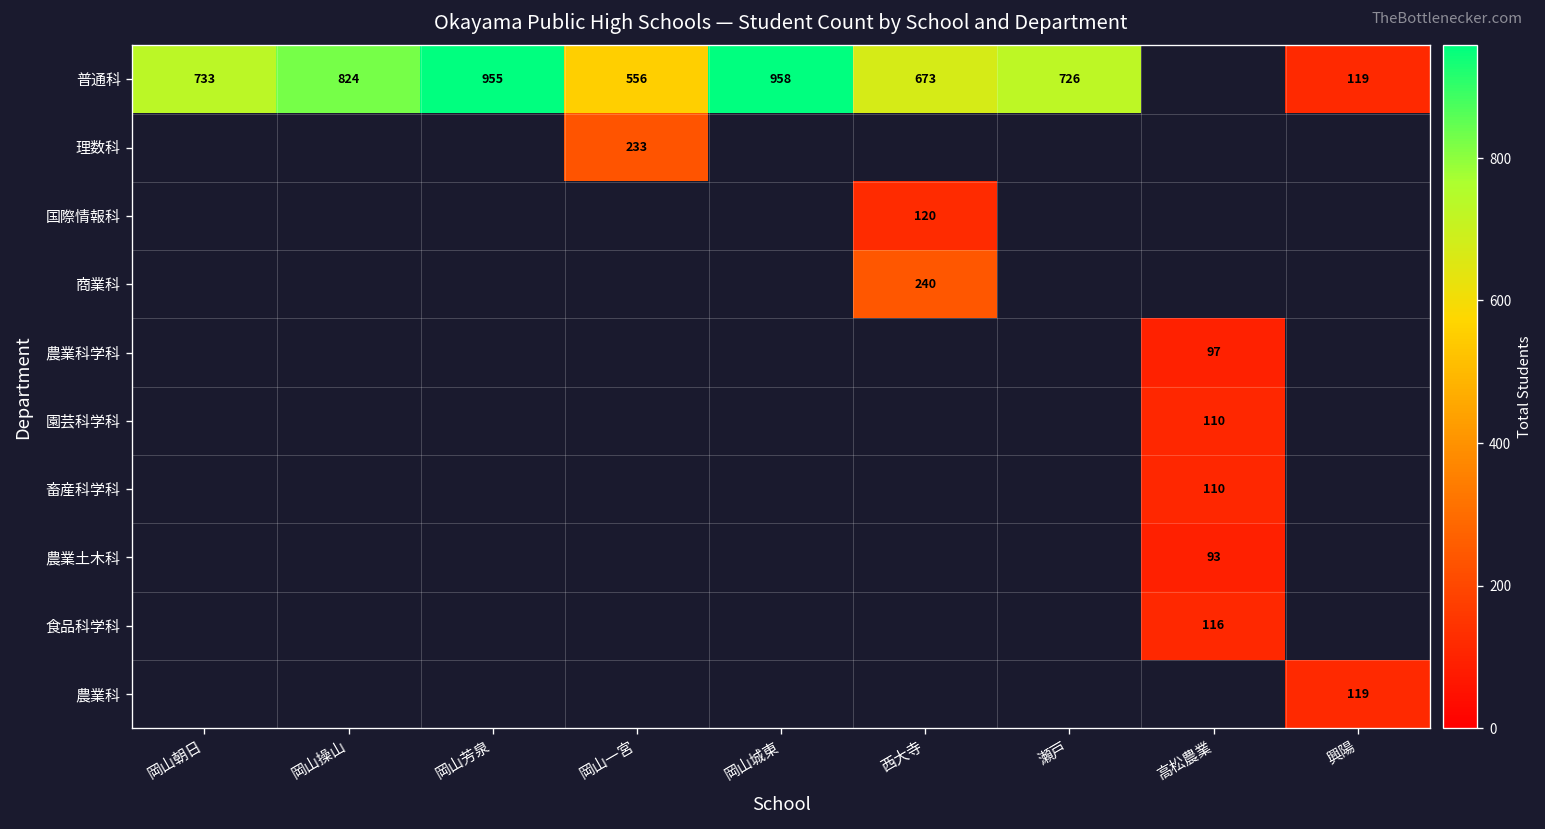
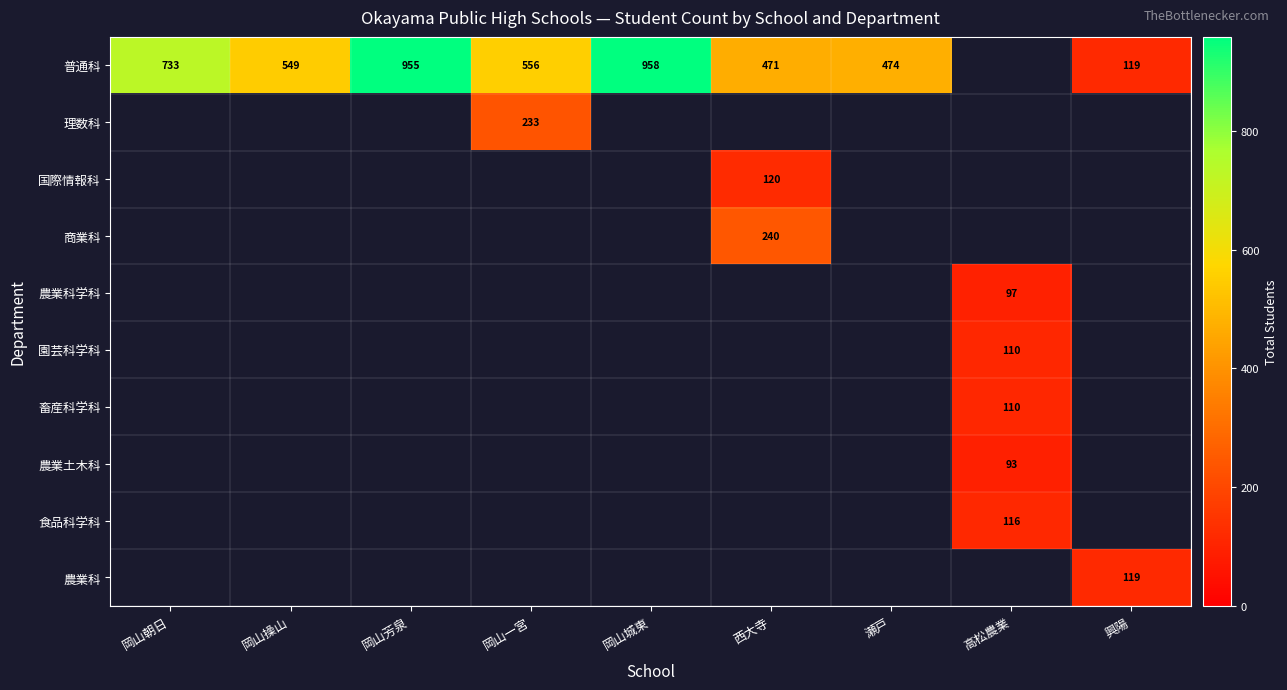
普通科, 岡山操山: 824 -> 549
普通科, 西大寺: 673 -> 471
普通科, 瀬戸: 726 -> 474
